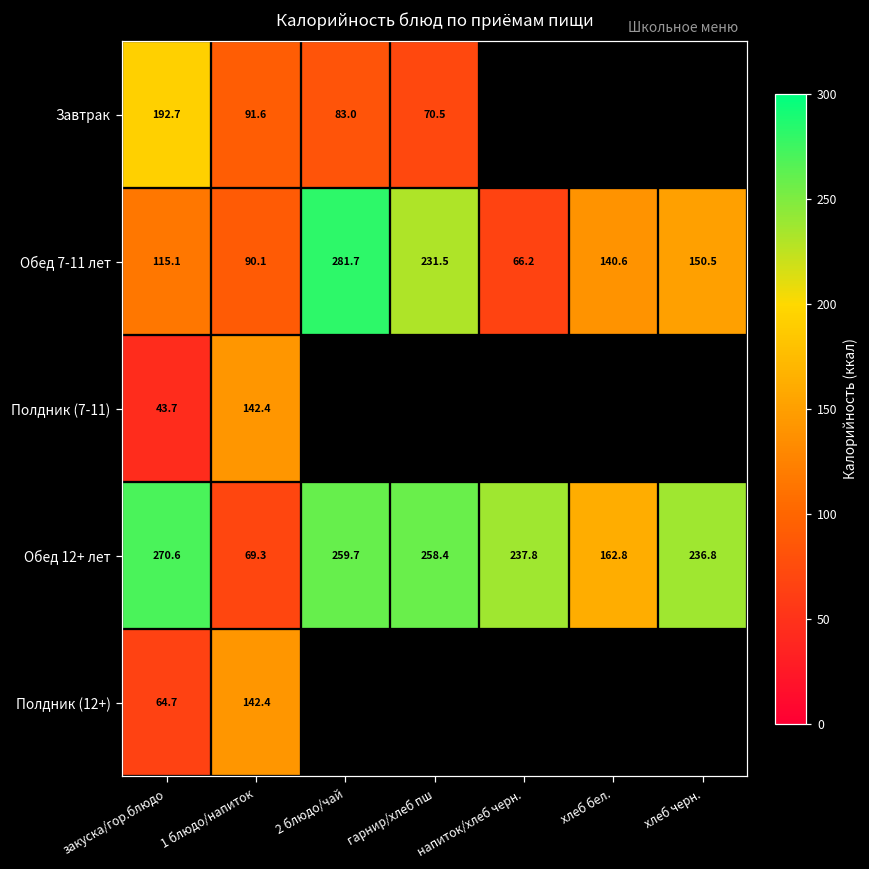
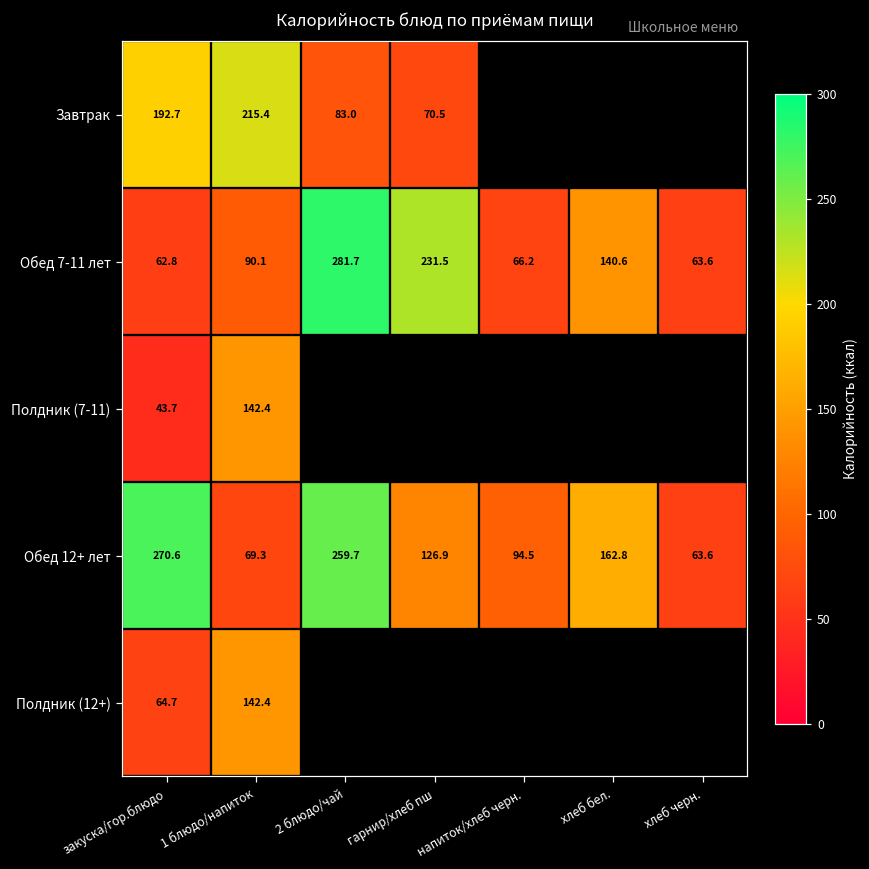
Завтрак, 1 блюдо/напиток: 91.6 -> 215.4
Обед 7-11 лет, закуска/гор.блюдо: 115.1 -> 62.8
Обед 7-11 лет, хлеб черн.: 150.5 -> 63.6
Обед 12+ лет, гарнир/хлеб пш: 258.4 -> 126.9
Обед 12+ лет, напиток/хлеб черн.: 237.8 -> 94.5
Обед 12+ лет, хлеб черн.: 236.8 -> 63.6
